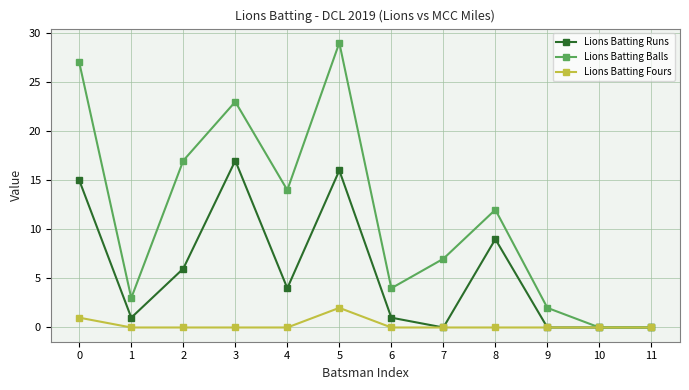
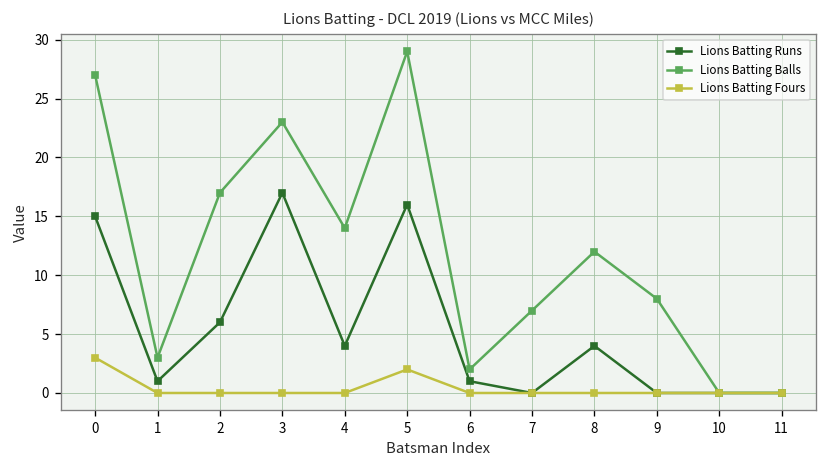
Lions Batting Fours, 0: 1 -> 3
Lions Batting Balls, 6: 4 -> 2
Lions Batting Runs, 8: 9 -> 4
Lions Batting Balls, 9: 2 -> 8
